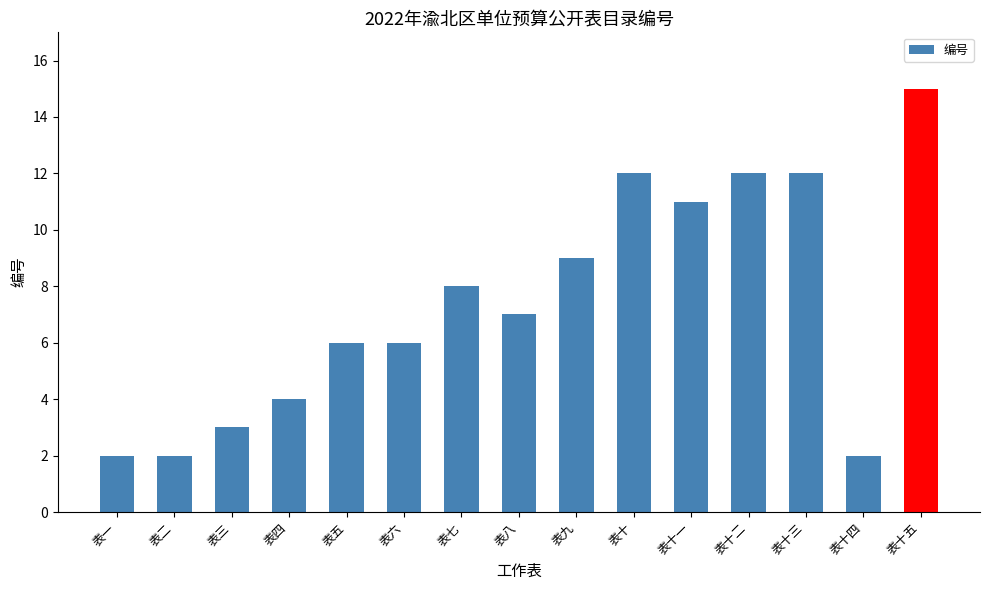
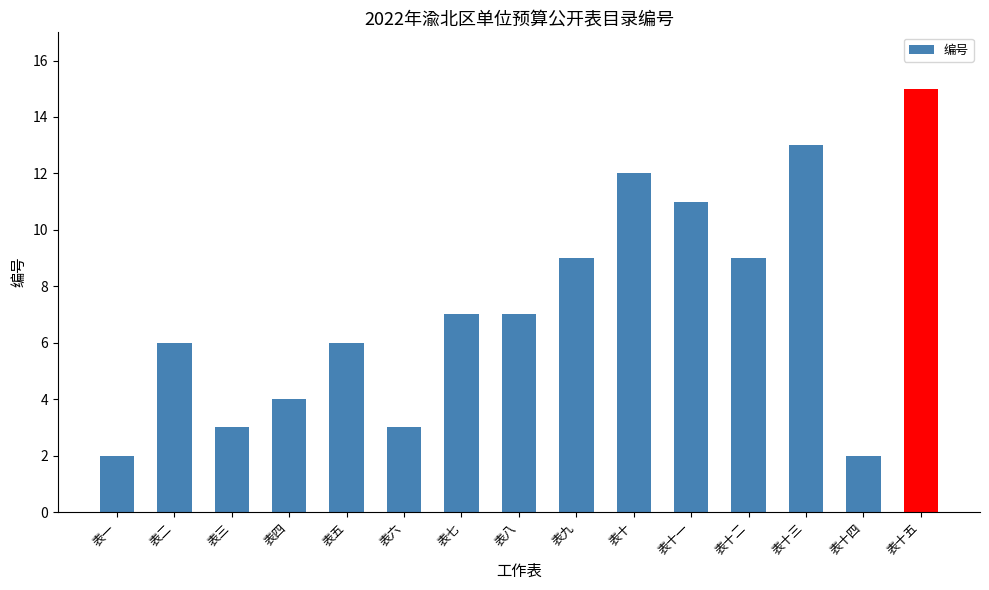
表二: 2 -> 6
表六: 6 -> 3
表七: 8 -> 7
表十二: 12 -> 9
表十三: 12 -> 13
